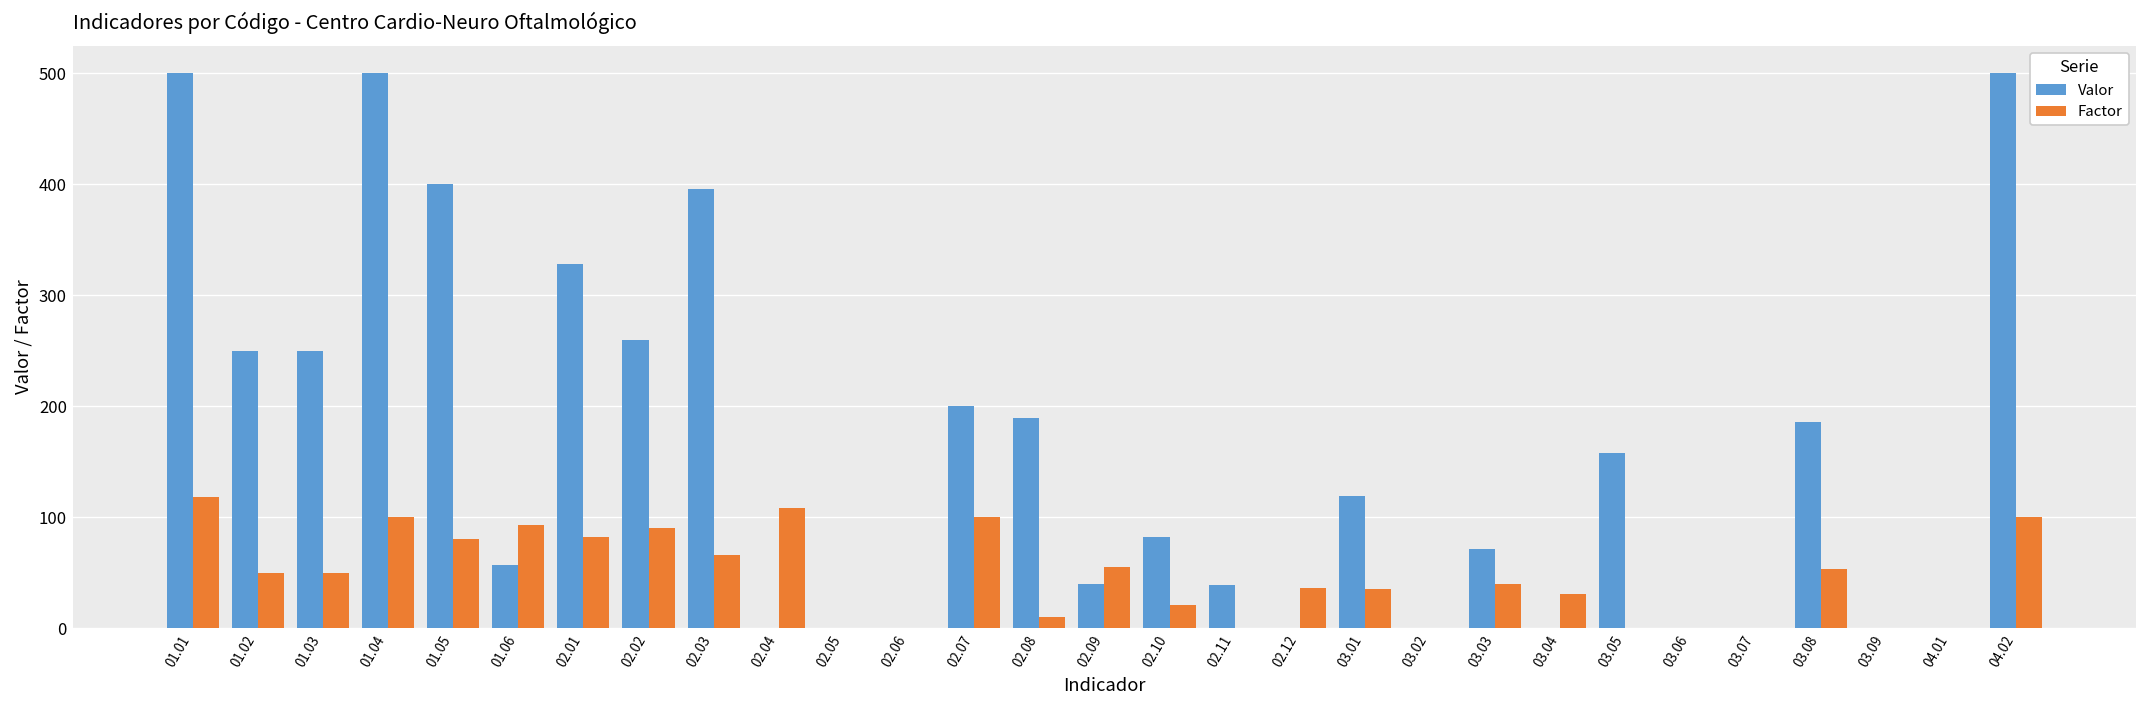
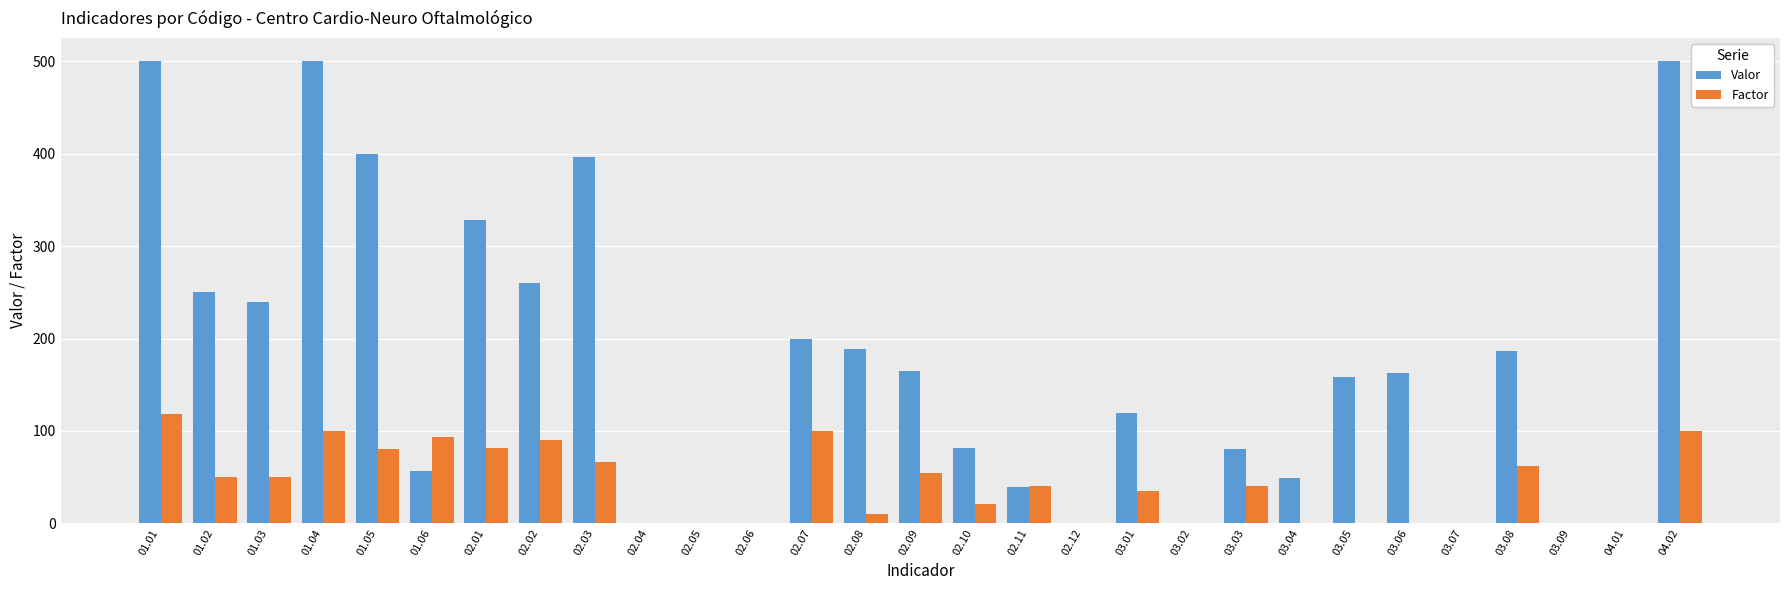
Valor, 01.03: 250 -> 240
Factor, 02.04: 110 -> 0
Valor, 02.09: 40 -> 170
Factor, 02.11: 0 -> 40
Factor, 02.12: 40 -> 0
Valor, 03.03: 70 -> 80
Valor, 03.04: 0 -> 50
Factor, 03.04: 30 -> 0
Valor, 03.06: 0 -> 160
Factor, 03.08: 50 -> 60
